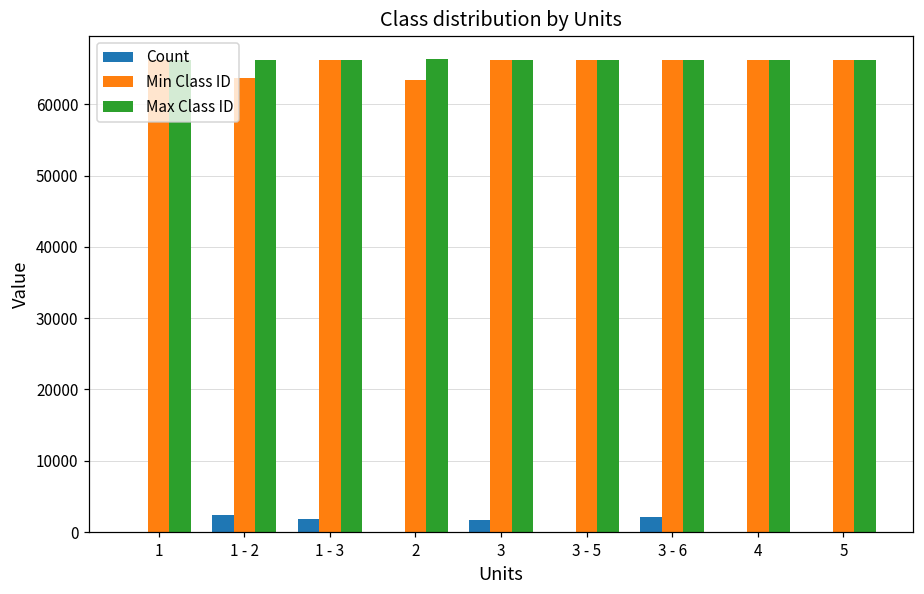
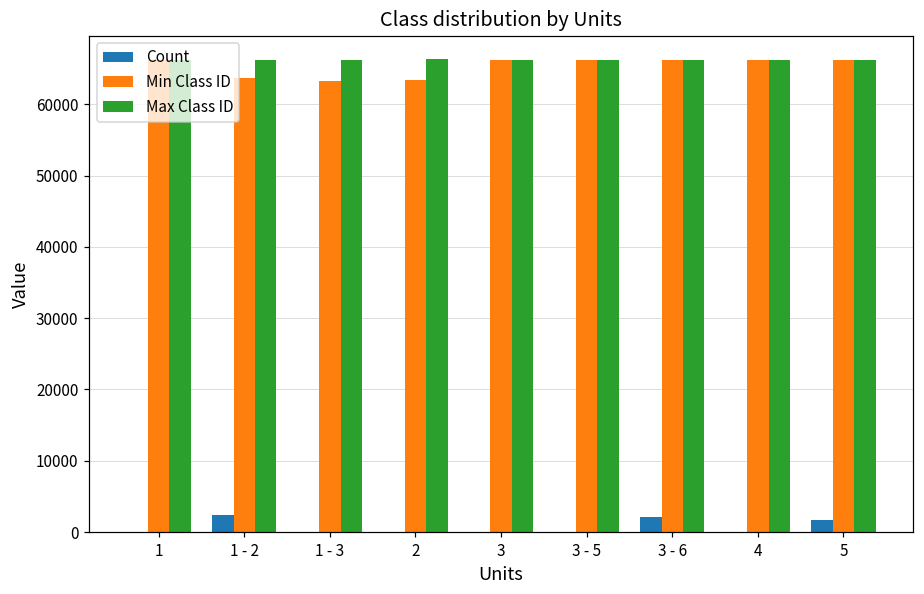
Count, 1 - 3: 2000 -> 0
Min Class ID, 1 - 3: 66000 -> 63000
Count, 3: 2000 -> 0
Count, 5: 0 -> 2000
